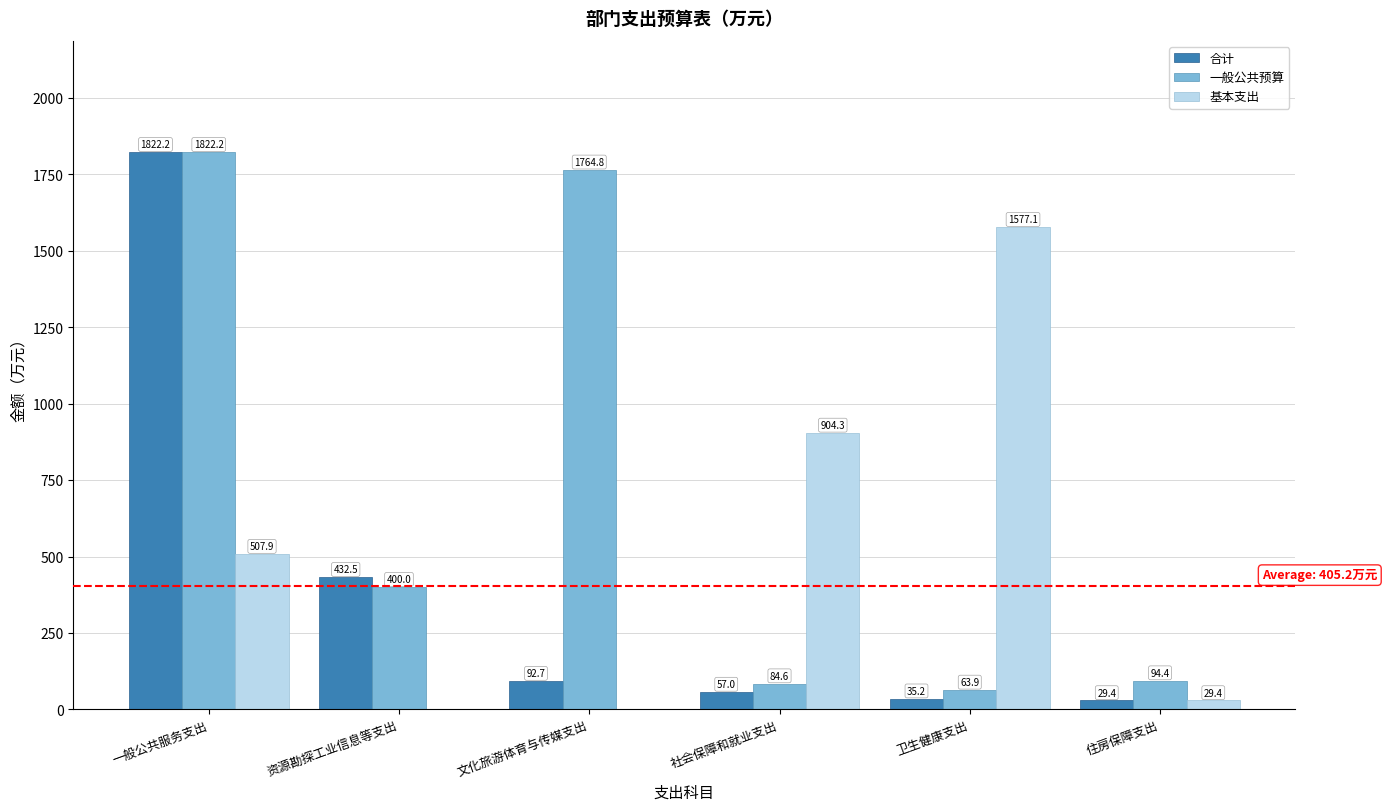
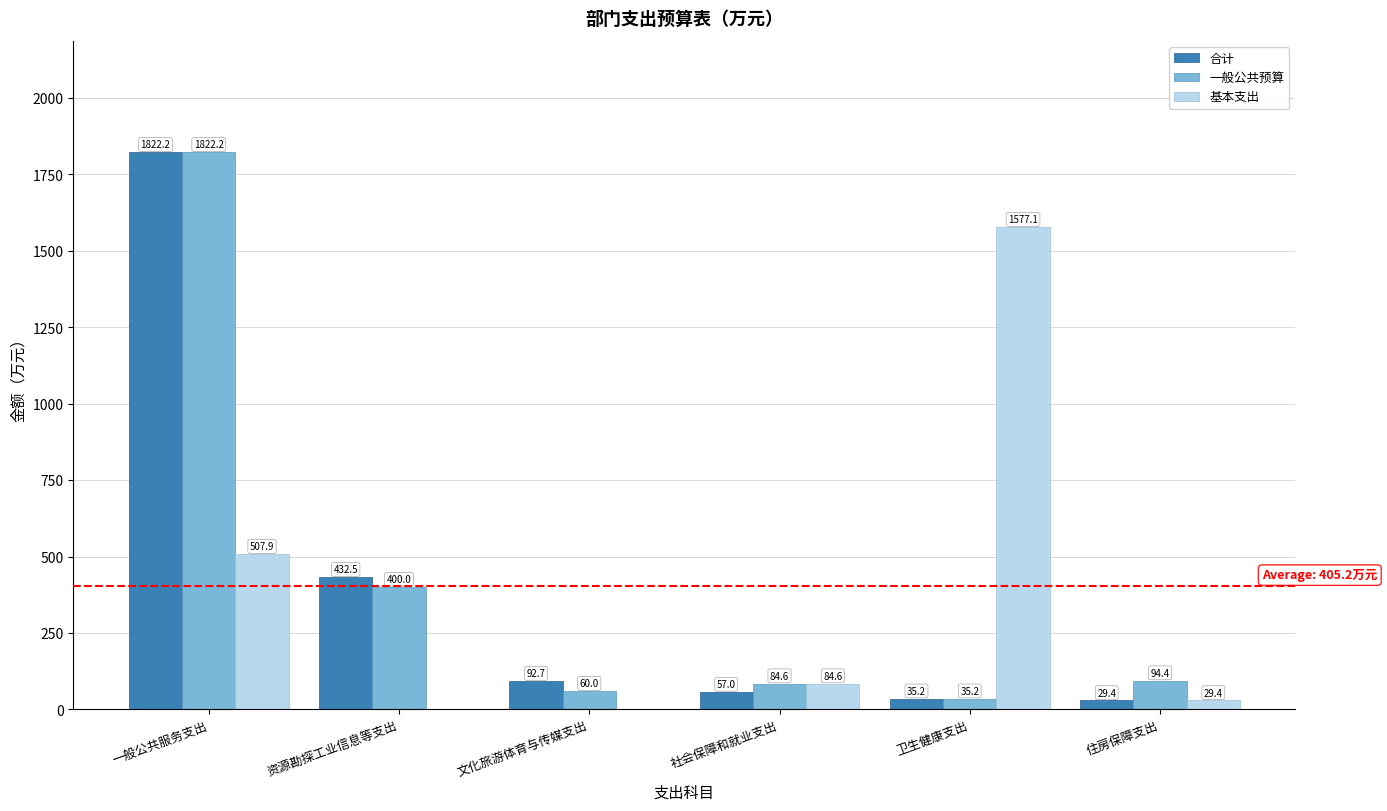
一般公共预算, 文化旅游体育与传媒支出: 1764.8 -> 60.0
基本支出, 社会保障和就业支出: 904.3 -> 84.6
一般公共预算, 卫生健康支出: 63.9 -> 35.2
